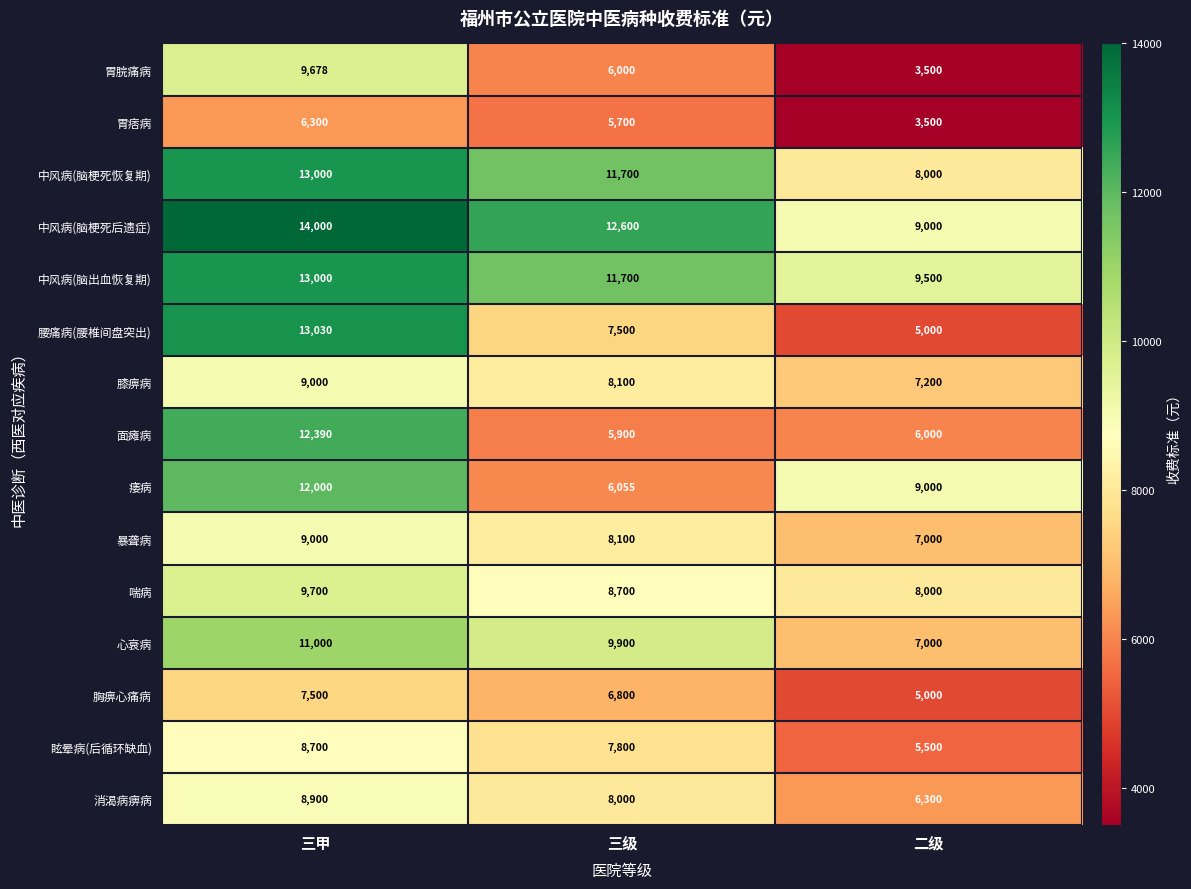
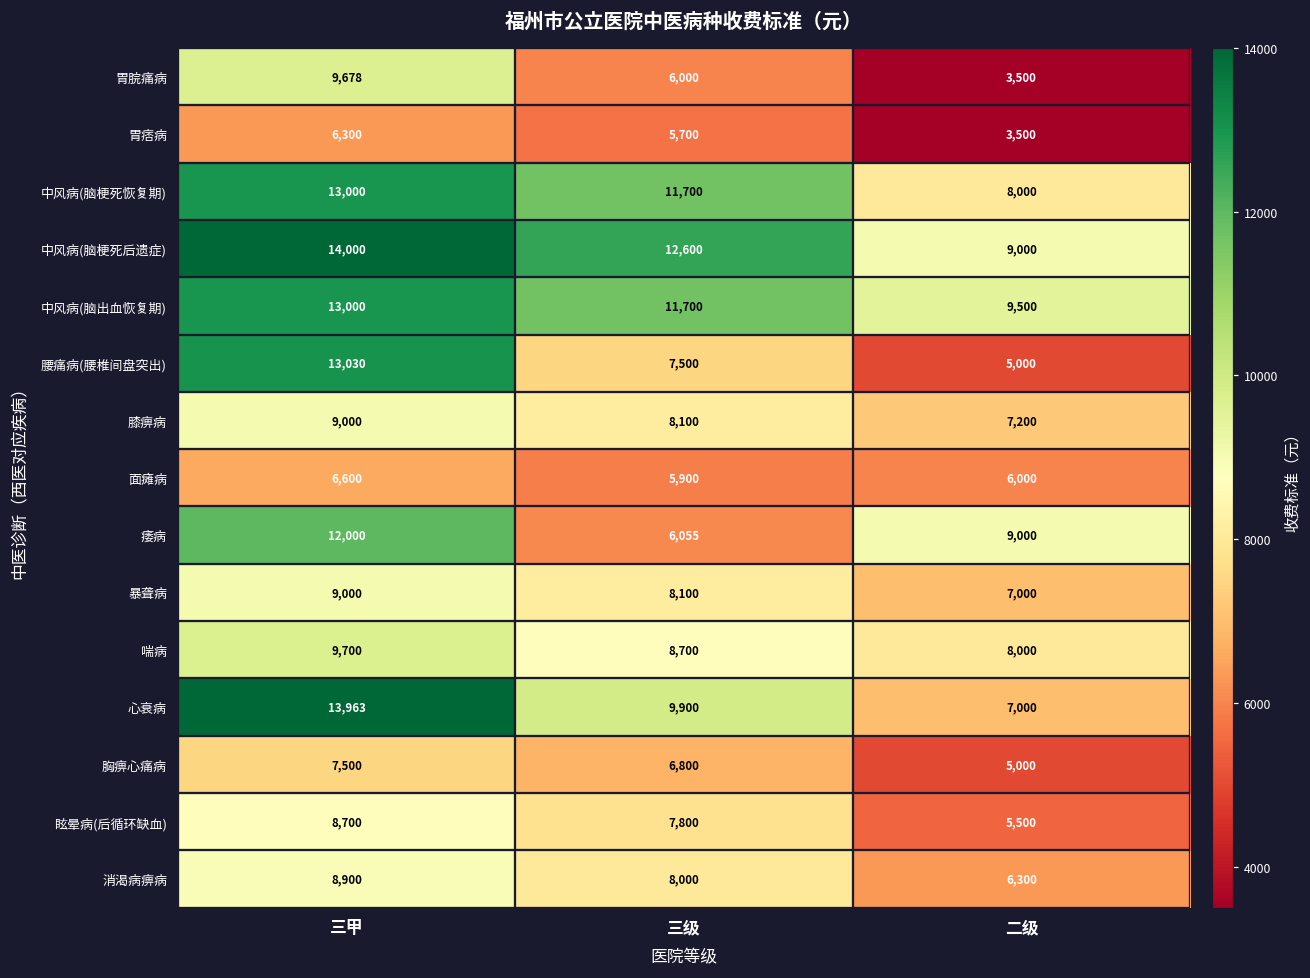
面瘫病, 三甲: 12,390 -> 6,600
心衰病, 三甲: 11,000 -> 13,963
